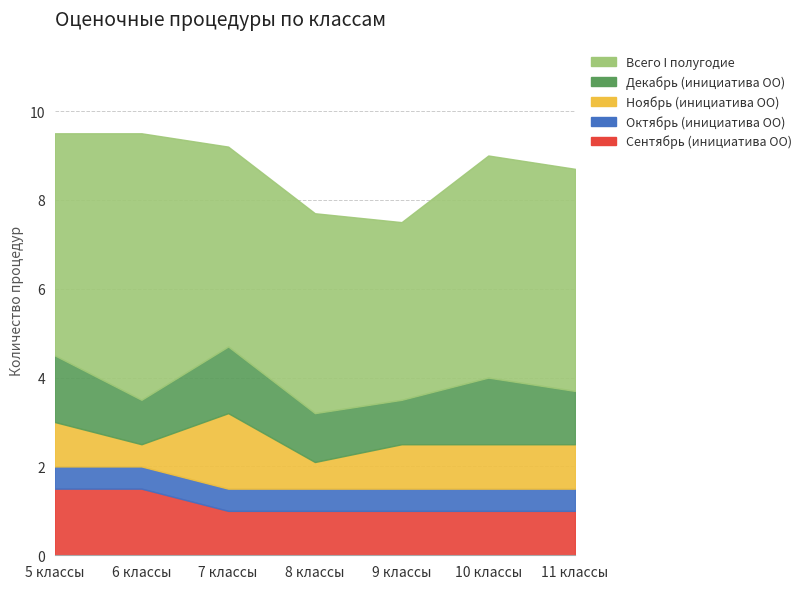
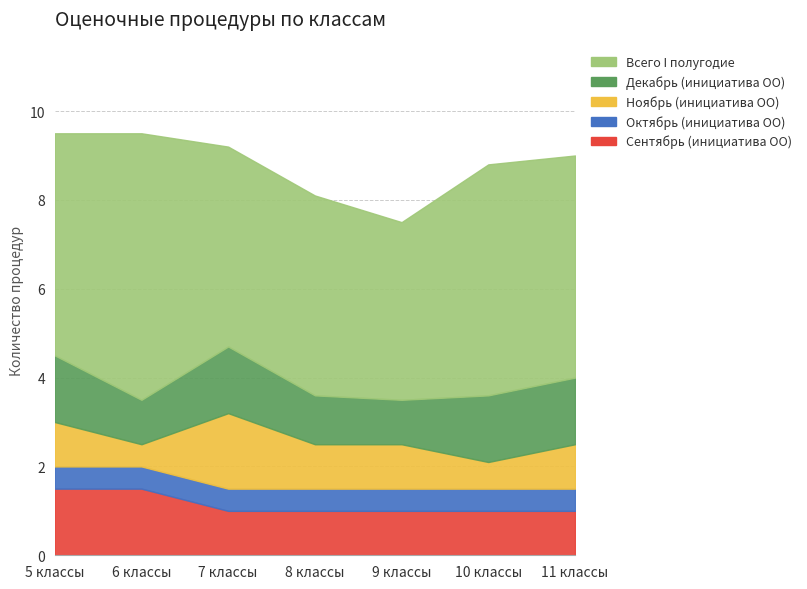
Ноябрь (инициатива ОО), 8 классы: 0.6 -> 1.0
Ноябрь (инициатива ОО), 10 классы: 1.0 -> 0.6
Всего I полугодие, 10 классы: 5.0 -> 5.2
Декабрь (инициатива ОО), 11 классы: 1.2 -> 1.5
